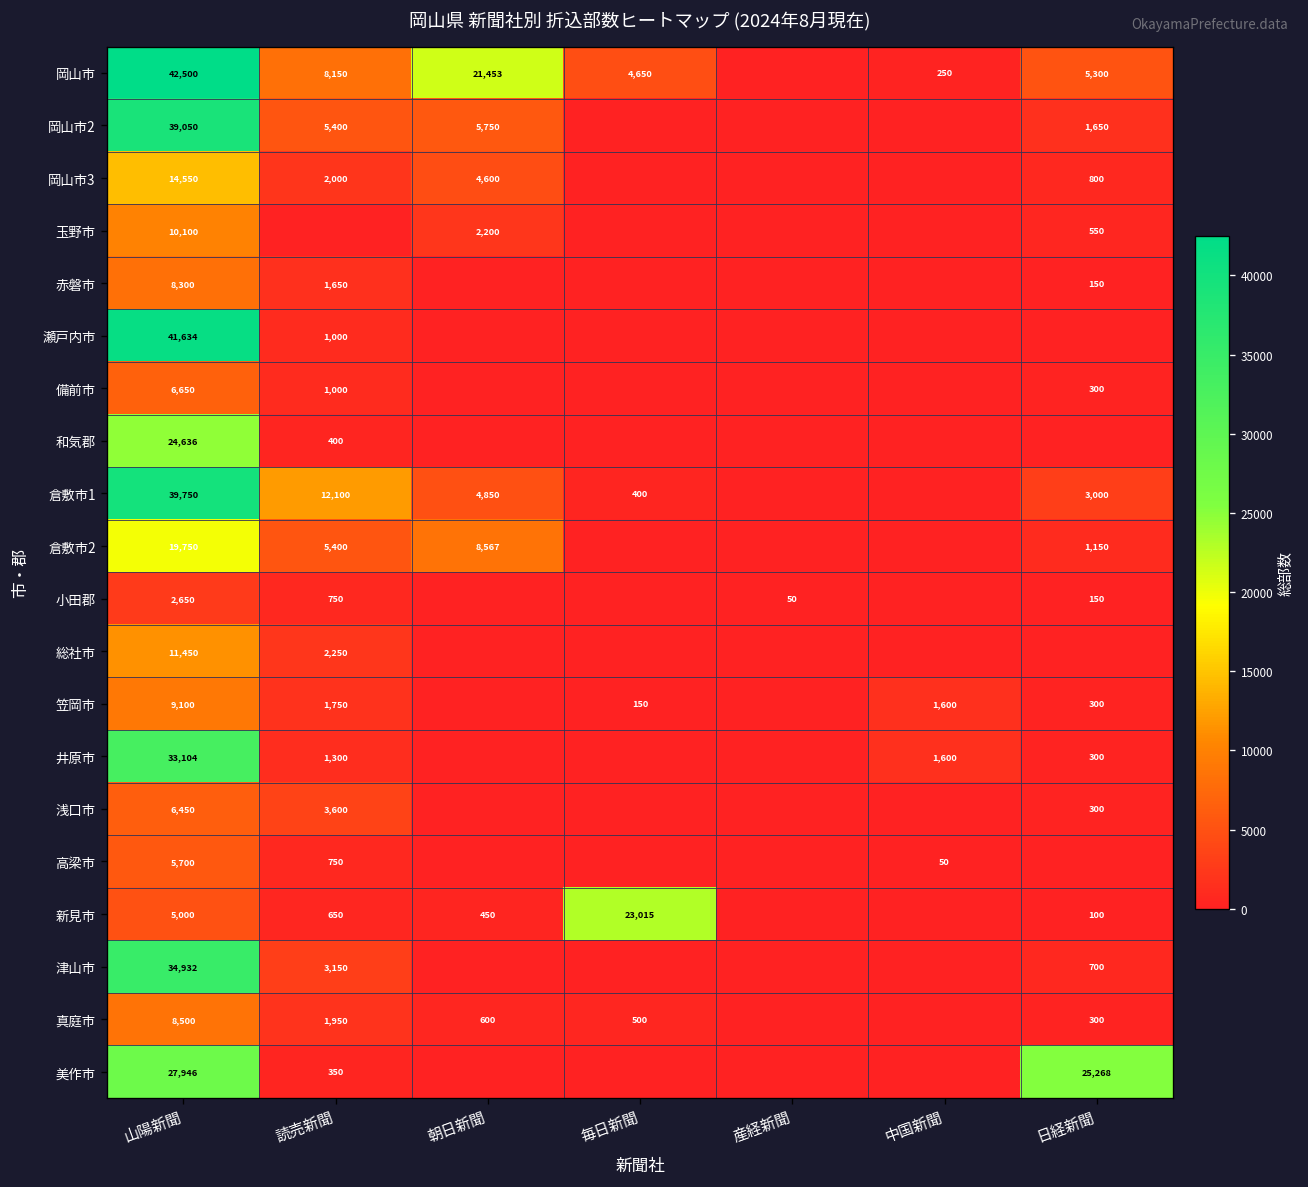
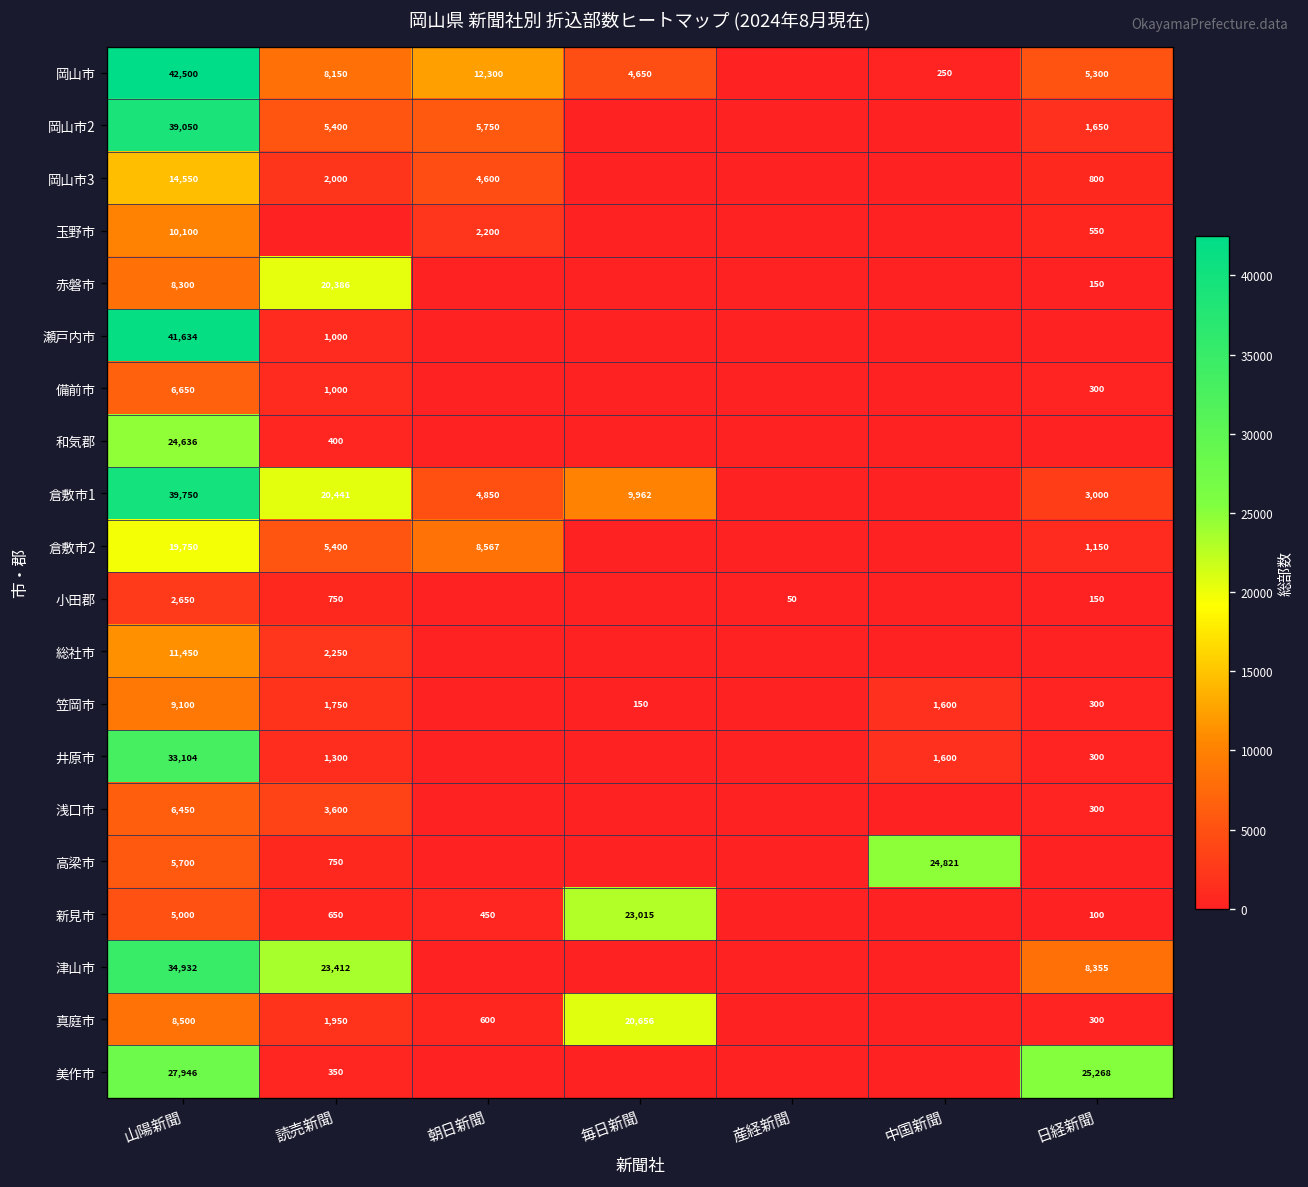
岡山市, 朝日新聞: 21,453 -> 12,300
赤磐市, 読売新聞: 1,650 -> 20,386
倉敷市1, 読売新聞: 12,100 -> 20,441
倉敷市1, 毎日新聞: 400 -> 9,962
高梁市, 中国新聞: 50 -> 24,821
津山市, 読売新聞: 3,150 -> 23,412
津山市, 日経新聞: 700 -> 8,355
真庭市, 毎日新聞: 500 -> 20,656
